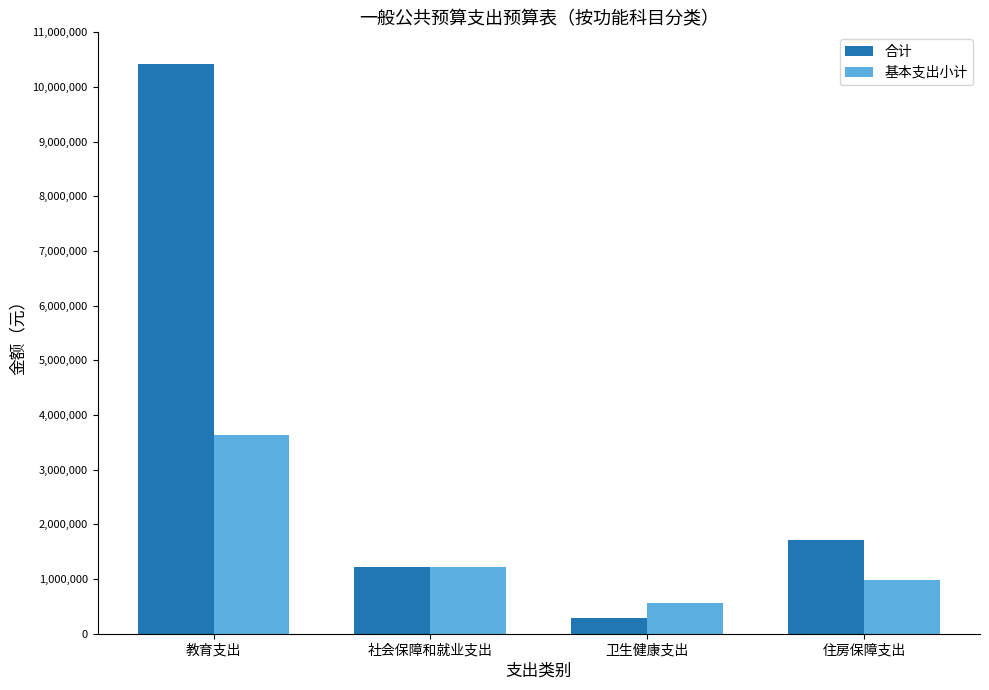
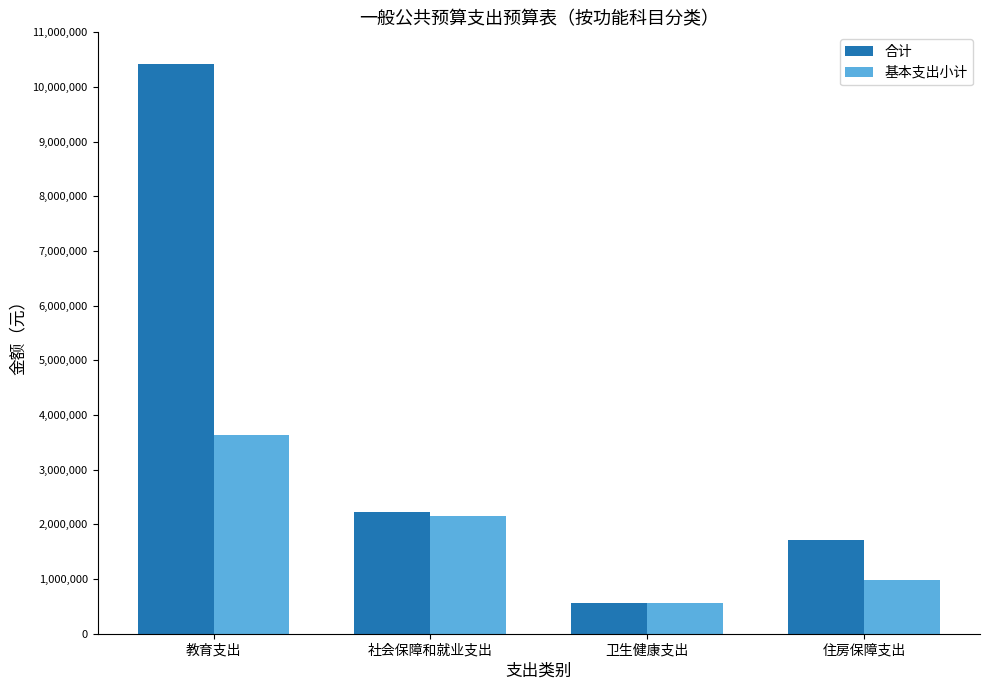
合计, 社会保障和就业支出: 1,200,000 -> 2,200,000
基本支出小计, 社会保障和就业支出: 1,200,000 -> 2,200,000
合计, 卫生健康支出: 300,000 -> 600,000
